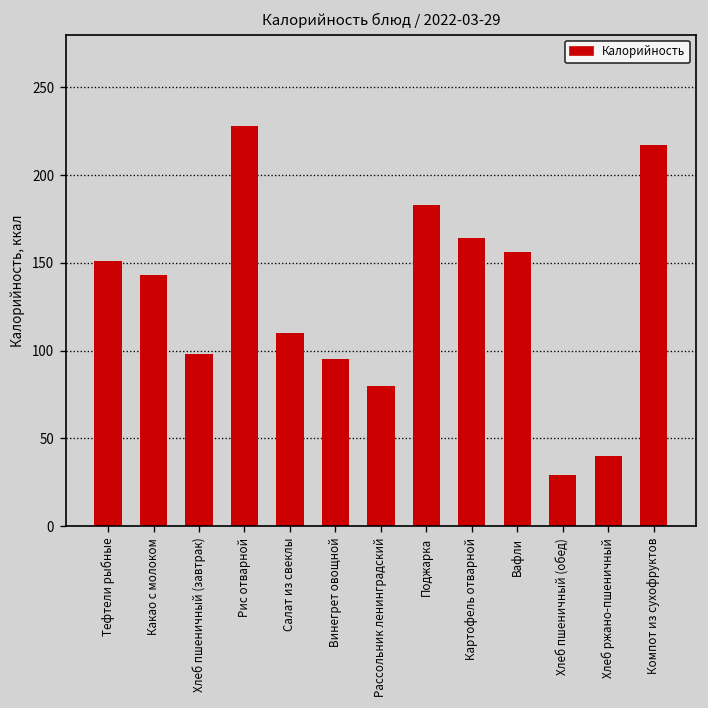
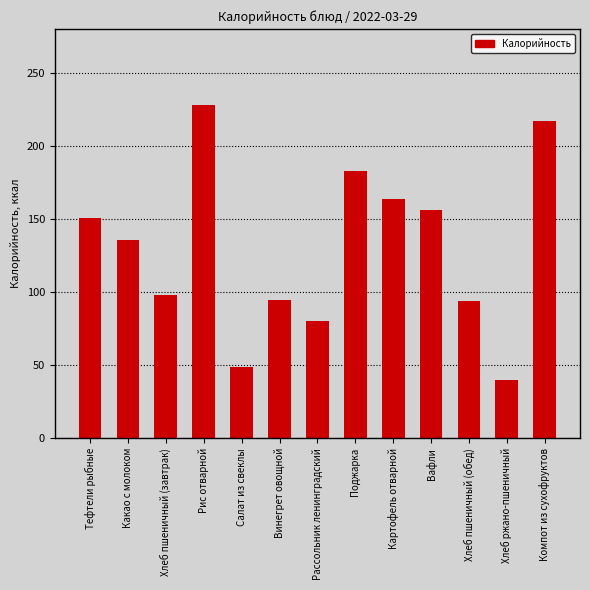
Какао с молоком: 143 -> 136
Салат из свеклы: 110 -> 49
Хлеб пшеничный (обед): 29 -> 94
